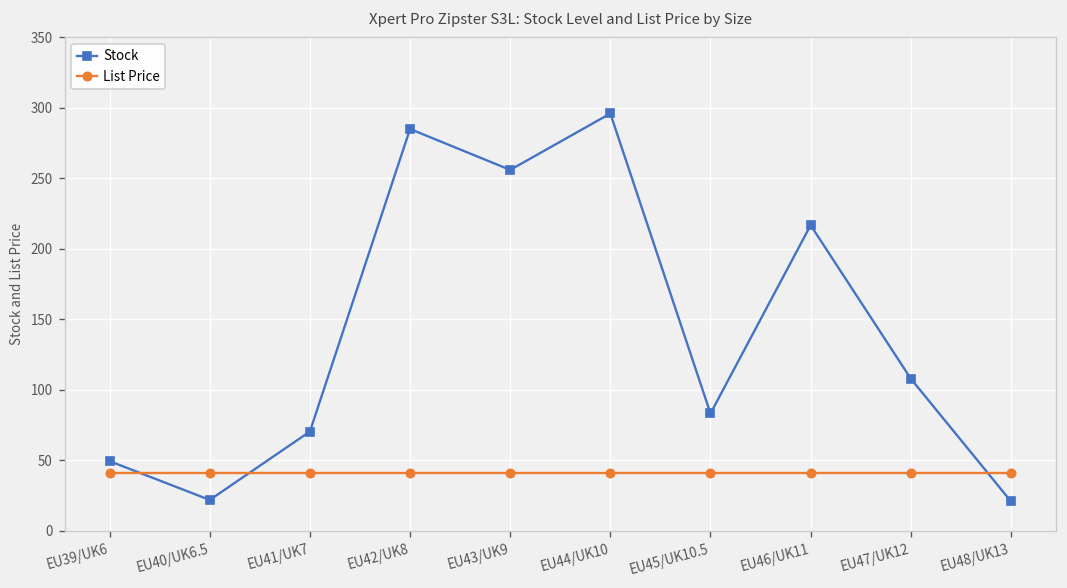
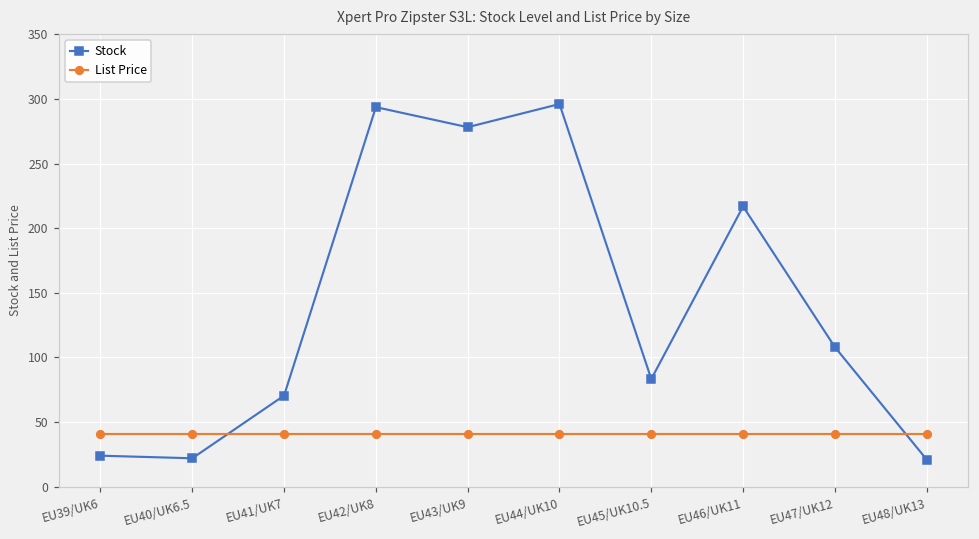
Stock, EU39/UK6: 50 -> 24
Stock, EU42/UK8: 285 -> 294
Stock, EU43/UK9: 256 -> 278
